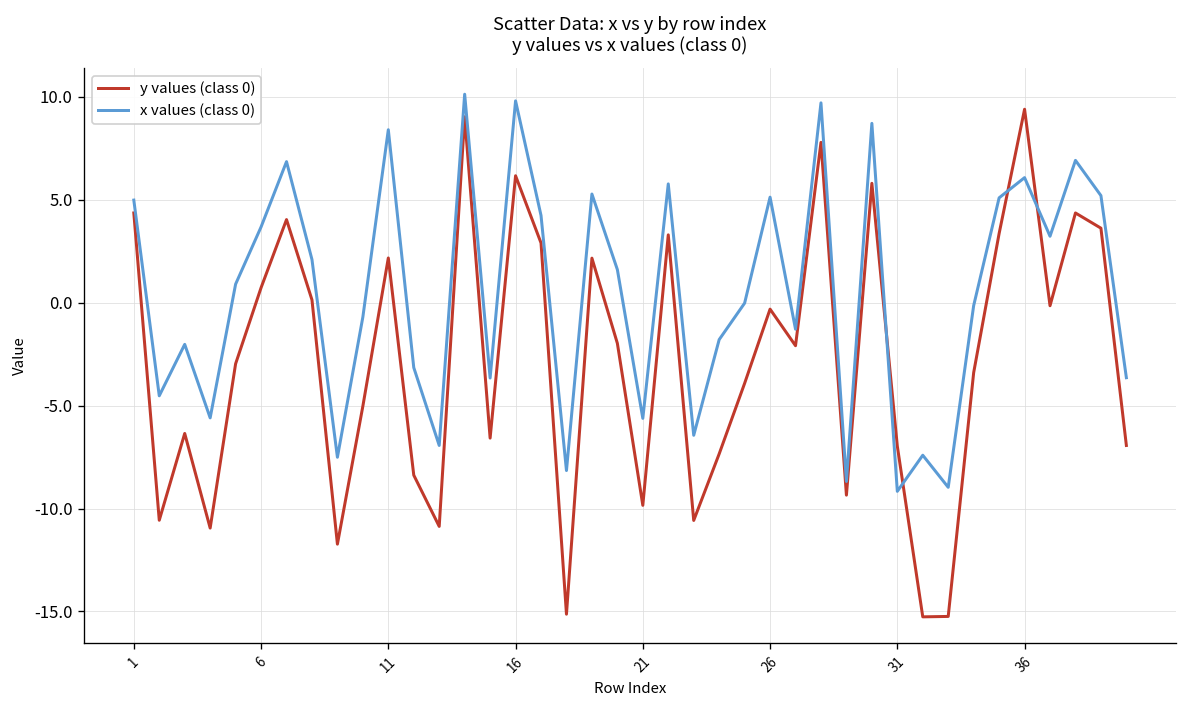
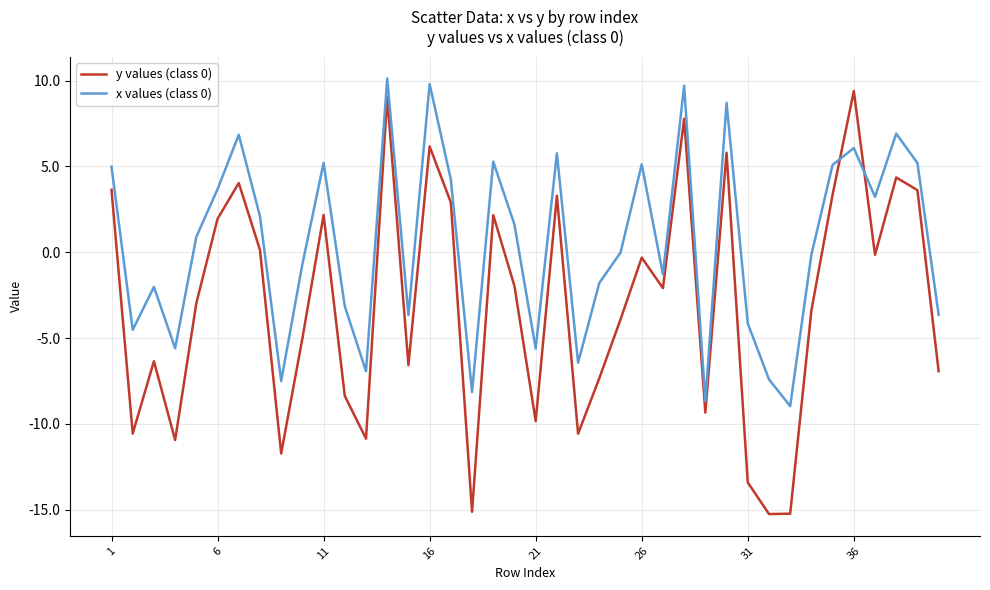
y values (class 0), 1: 4.4 -> 3.6
y values (class 0), 6: 0.7 -> 1.9
x values (class 0), 11: 8.4 -> 5.2
y values (class 0), 31: -7.0 -> -13.4
x values (class 0), 31: -9.2 -> -4.1
